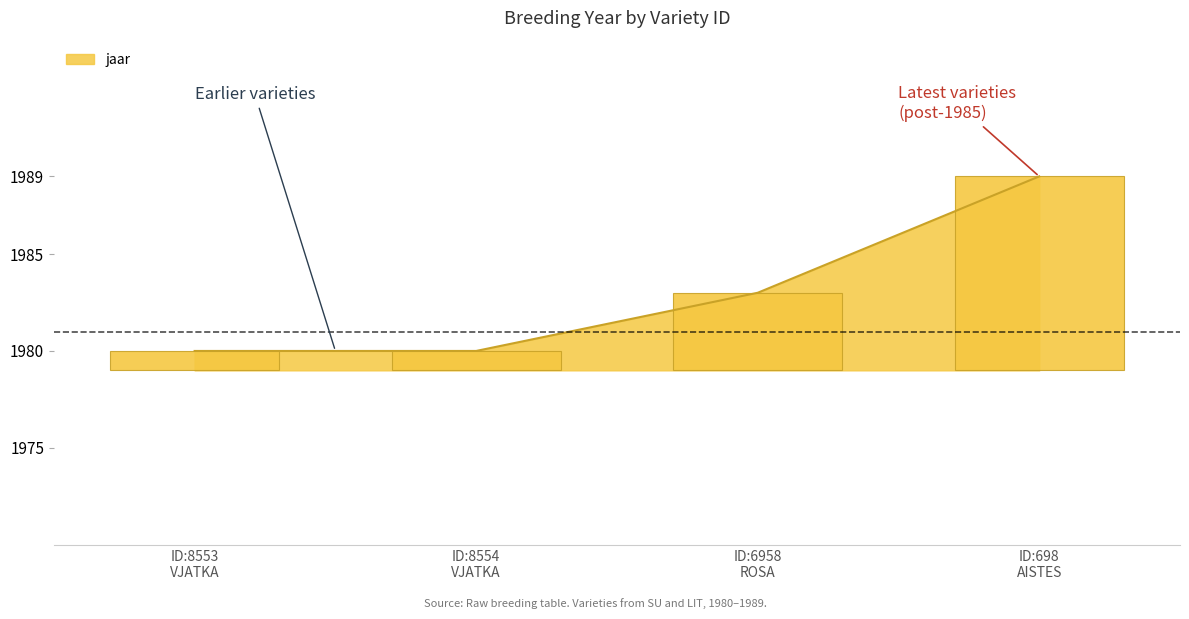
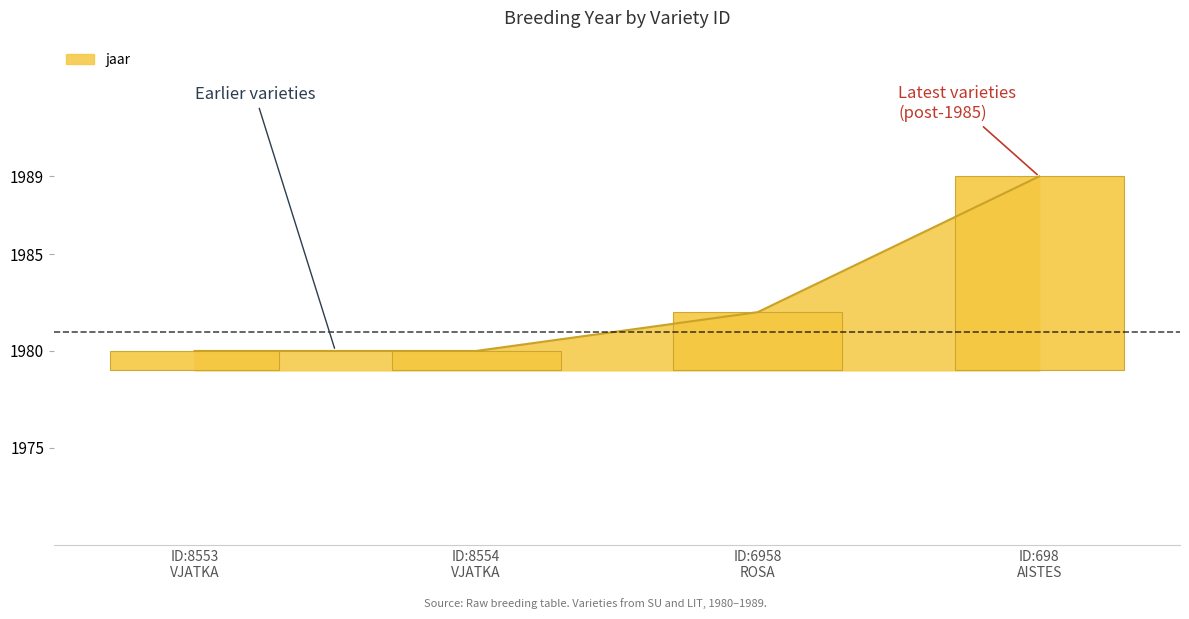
ID:6958 ROSA: 1983 -> 1982
